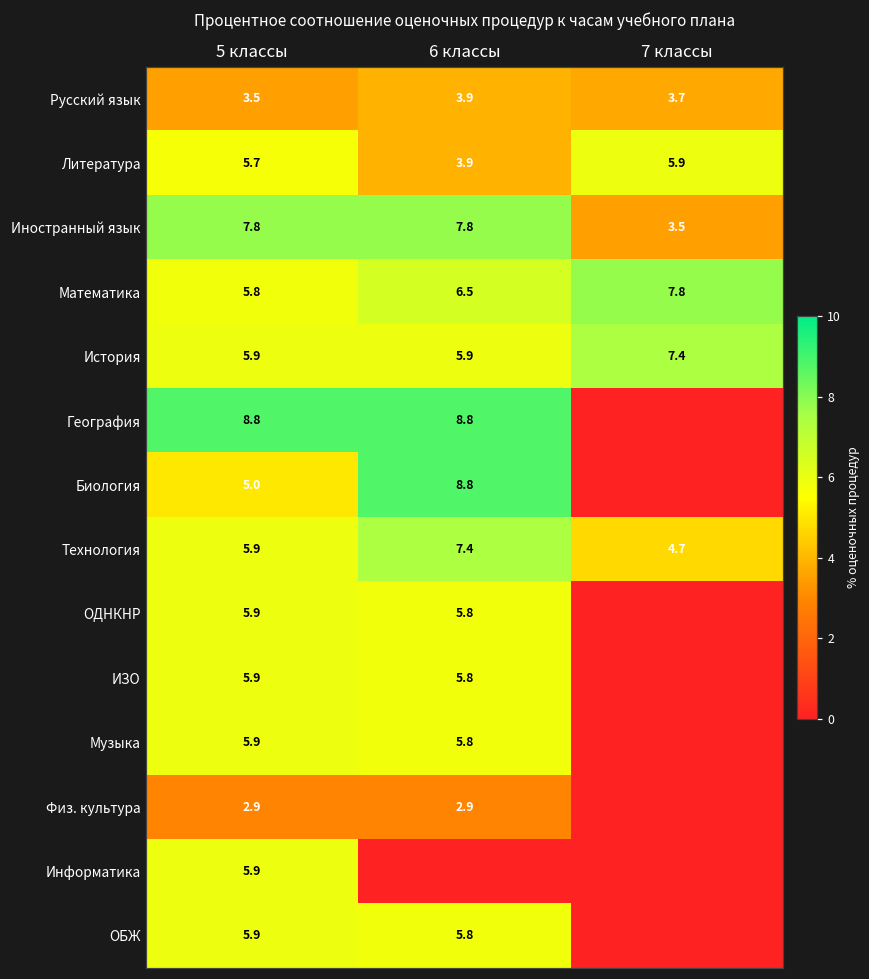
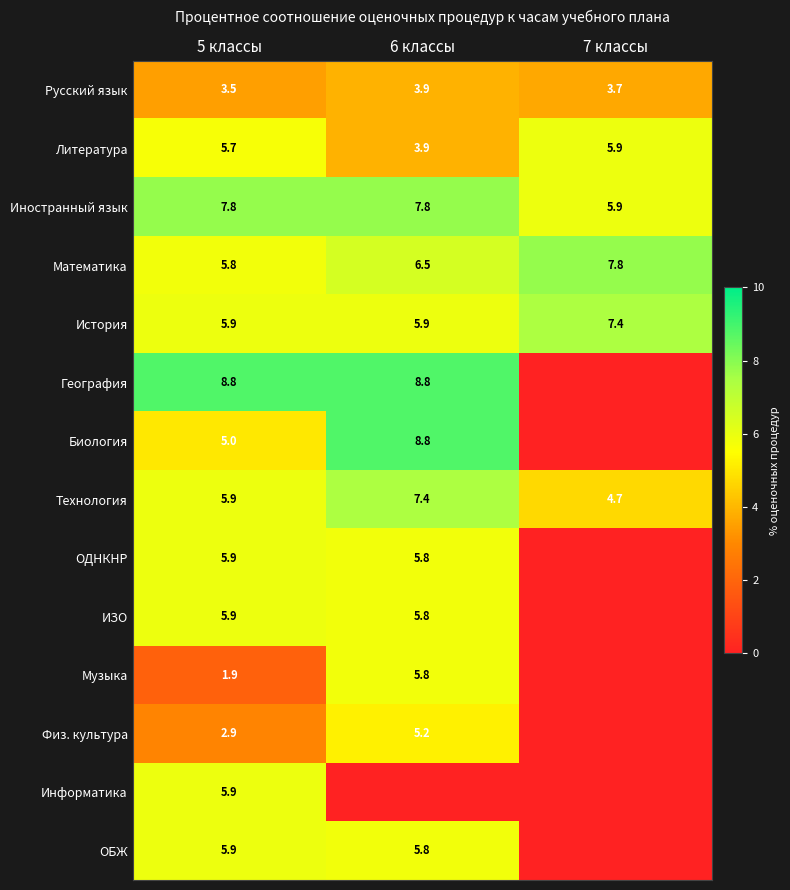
Иностранный язык, 7 классы: 3.5 -> 5.9
Музыка, 5 классы: 5.9 -> 1.9
Физ. культура, 6 классы: 2.9 -> 5.2
